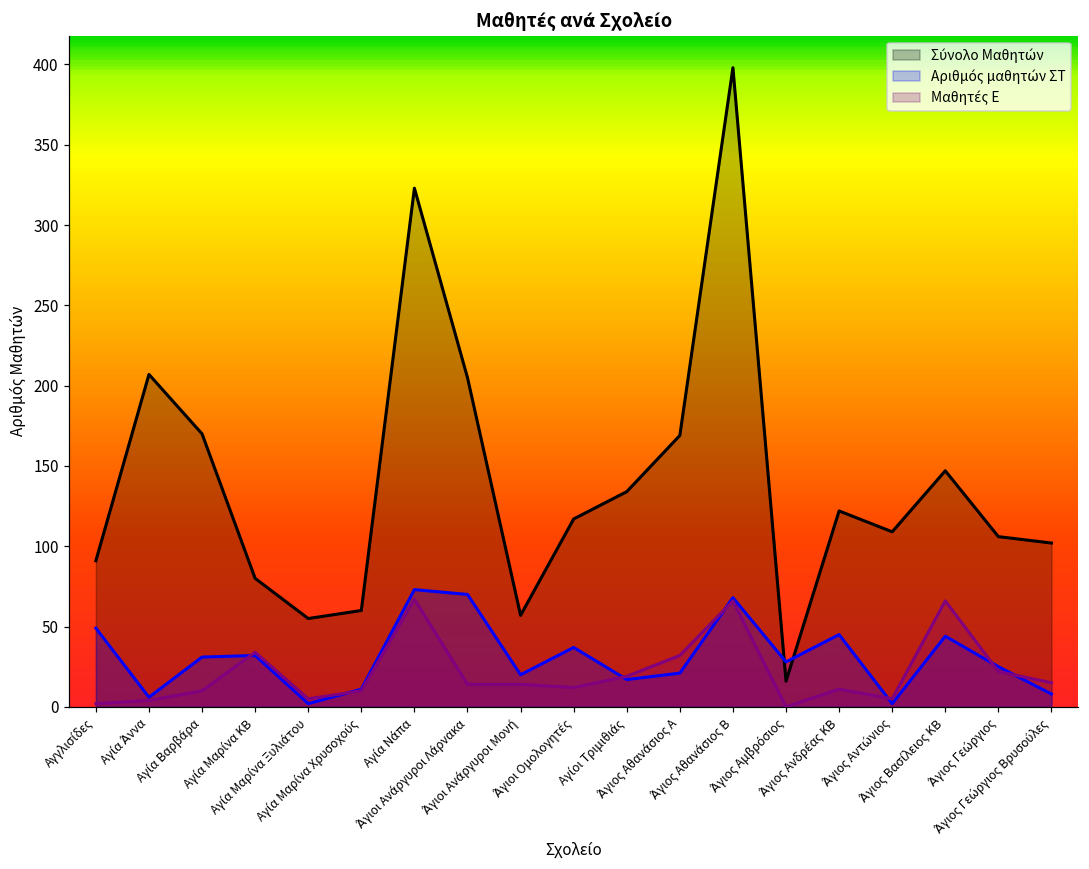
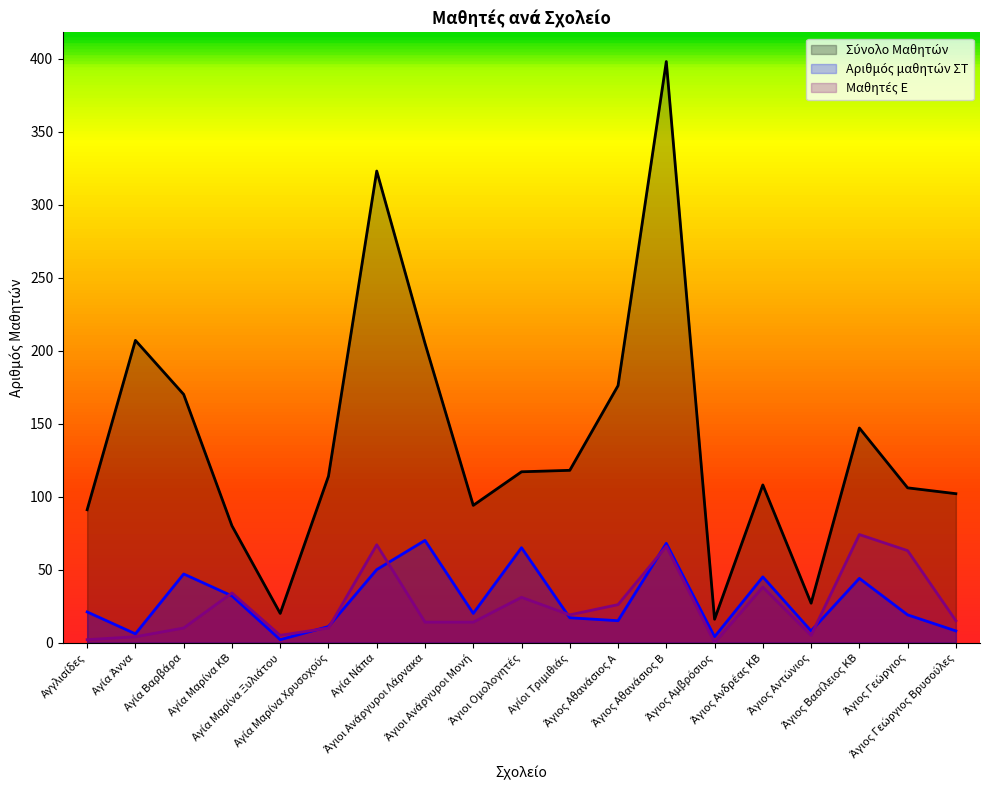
Αριθμός μαθητών ΣΤ, Αγγλισίδες: 49 -> 21
Αριθμός μαθητών ΣΤ, Αγία Βαρβάρα: 31 -> 47
Σύνολο Μαθητών, Αγία Μαρίνα Ξυλιάτου: 55 -> 20
Σύνολο Μαθητών, Αγία Μαρίνα Χρυσοχούς: 60 -> 114
Αριθμός μαθητών ΣΤ, Αγία Νάπα: 73 -> 50
Σύνολο Μαθητών, Άγιοι Ανάργυροι Μονή: 57 -> 94
Αριθμός μαθητών ΣΤ, Άγιοι Ομολογητές: 37 -> 65
Μαθητές Ε, Άγιοι Ομολογητές: 12 -> 31
Σύνολο Μαθητών, Αγίοι Τριμιθιάς: 134 -> 118
Σύνολο Μαθητών, Άγιος Αθανάσιος Α: 169 -> 176
Αριθμός μαθητών ΣΤ, Άγιος Αθανάσιος Α: 21 -> 15
Μαθητές Ε, Άγιος Αθανάσιος Α: 32 -> 26
Αριθμός μαθητών ΣΤ, Άγιος Αμβρόσιος: 28 -> 4
Σύνολο Μαθητών, Άγιος Ανδρέας ΚΒ: 122 -> 108
Μαθητές Ε, Άγιος Ανδρέας ΚΒ: 11 -> 38
Σύνολο Μαθητών, Άγιος Αντώνιος: 109 -> 27
Αριθμός μαθητών ΣΤ, Άγιος Αντώνιος: 2 -> 8
Μαθητές Ε, Άγιος Βασίλειος ΚΒ: 66 -> 74
Αριθμός μαθητών ΣΤ, Άγιος Γεώργιος: 25 -> 19
Μαθητές Ε, Άγιος Γεώργιος: 22 -> 63
